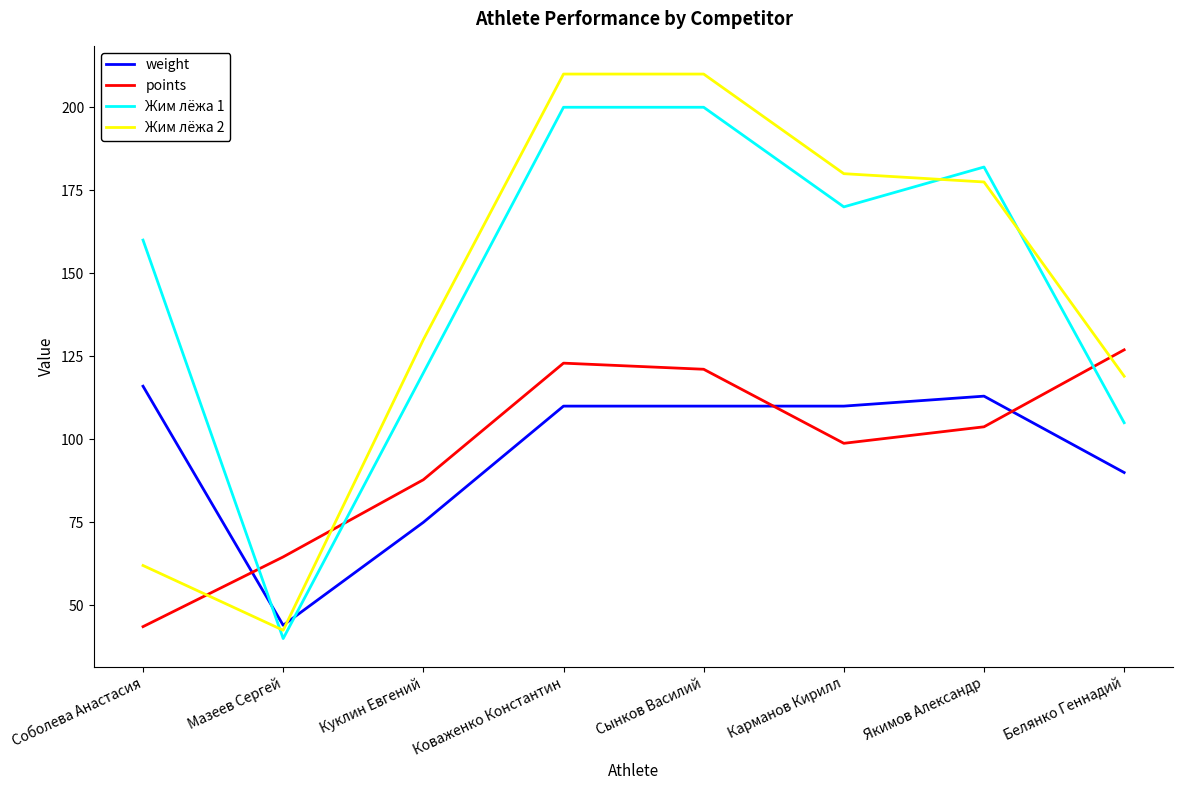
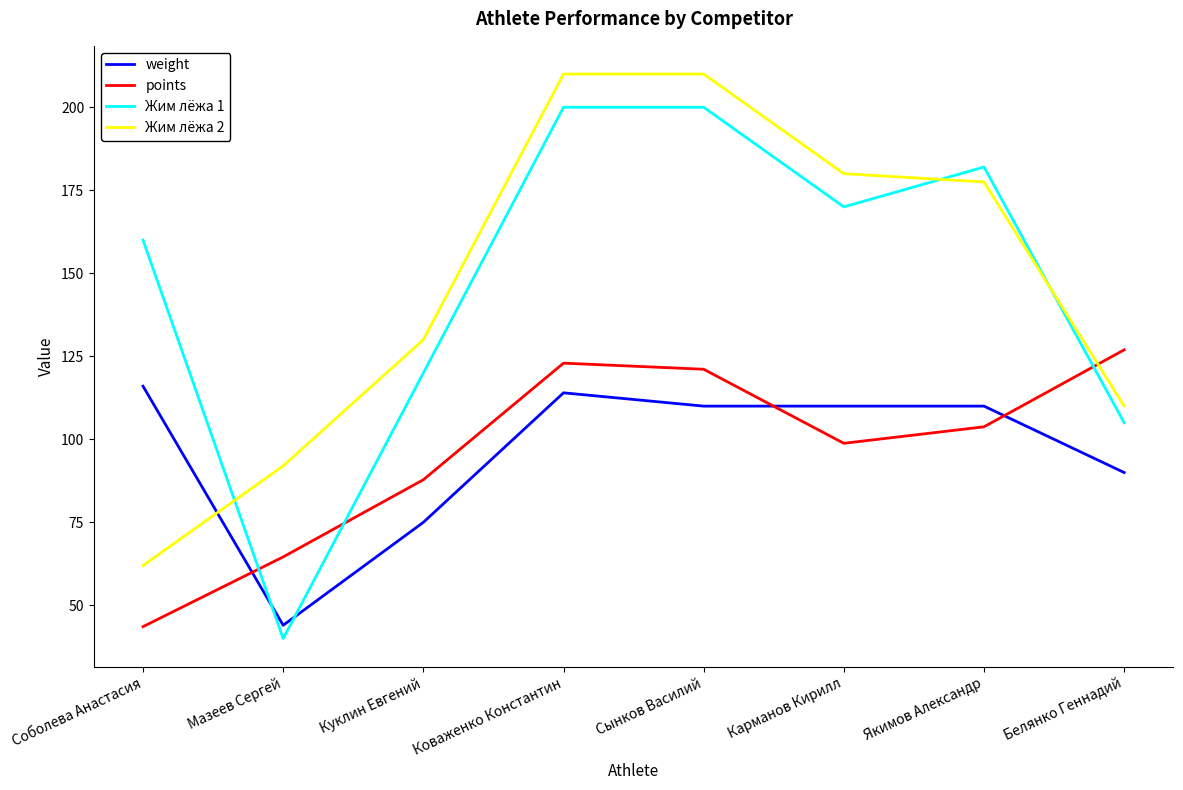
Жим лёжа 2, Мазеев Сергей: 43 -> 92
weight, Коваженко Константин: 110 -> 114
weight, Якимов Александр: 113 -> 110
Жим лёжа 2, Белянко Геннадий: 119 -> 110
